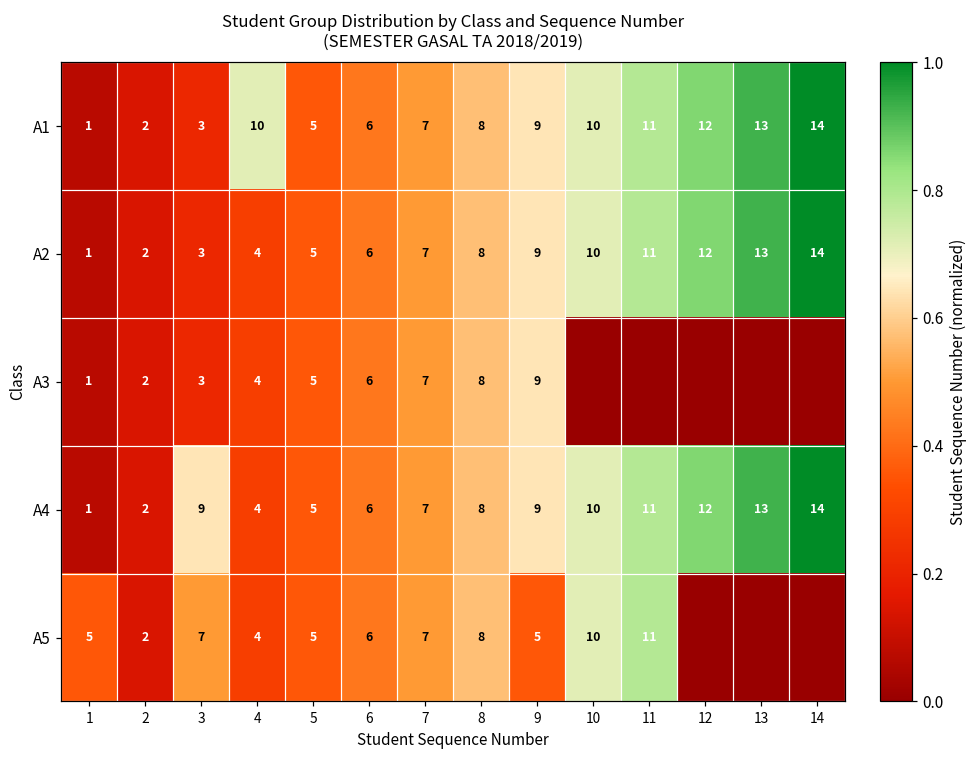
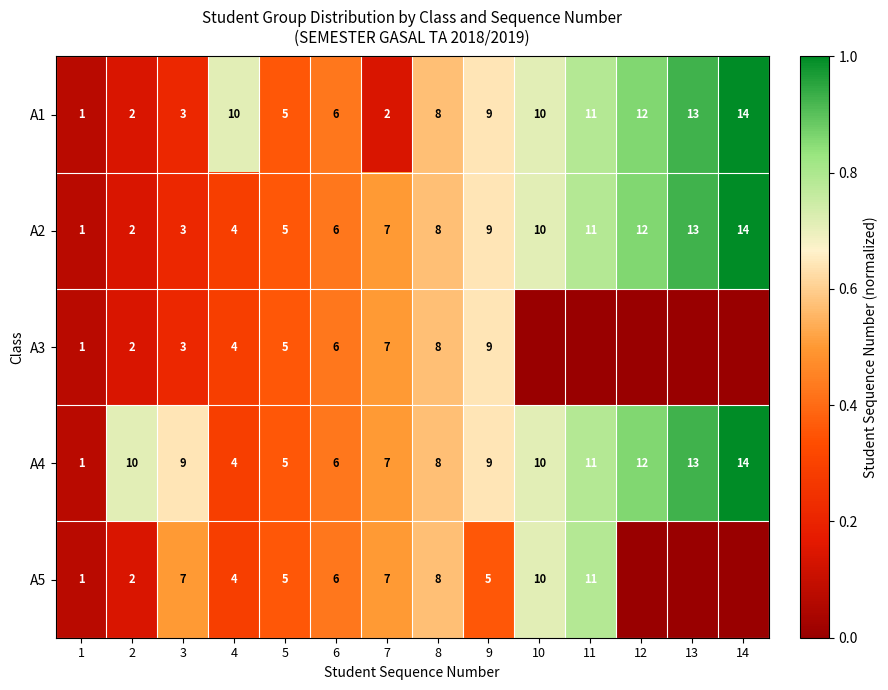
A1, 7: 7 -> 2
A4, 2: 2 -> 10
A5, 1: 5 -> 1
